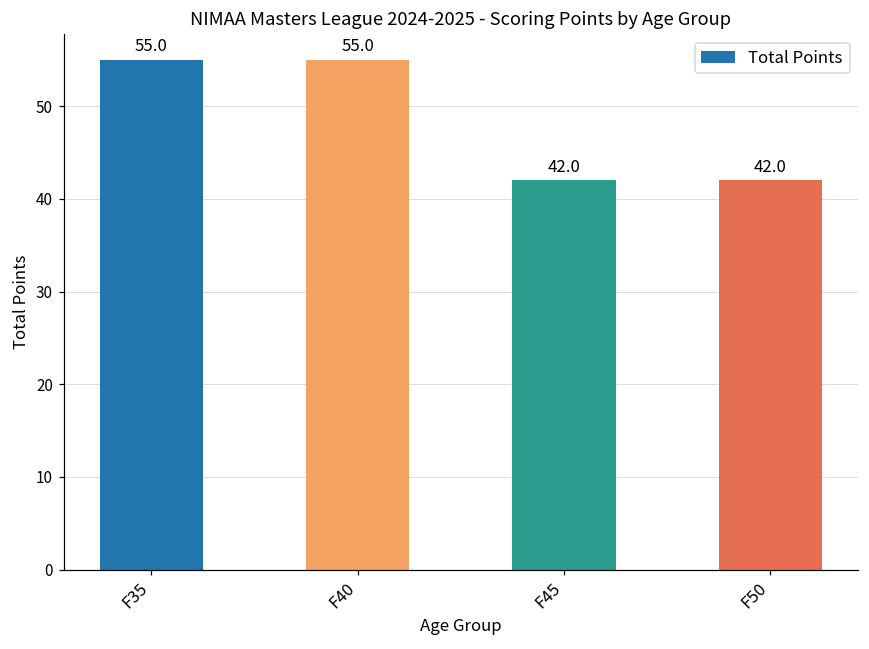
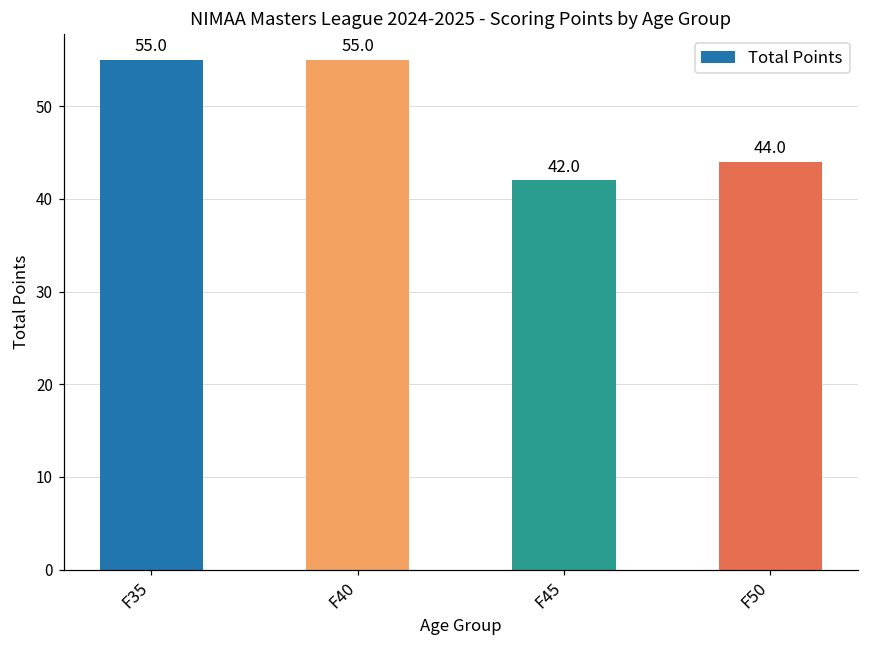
F50: 42.0 -> 44.0
